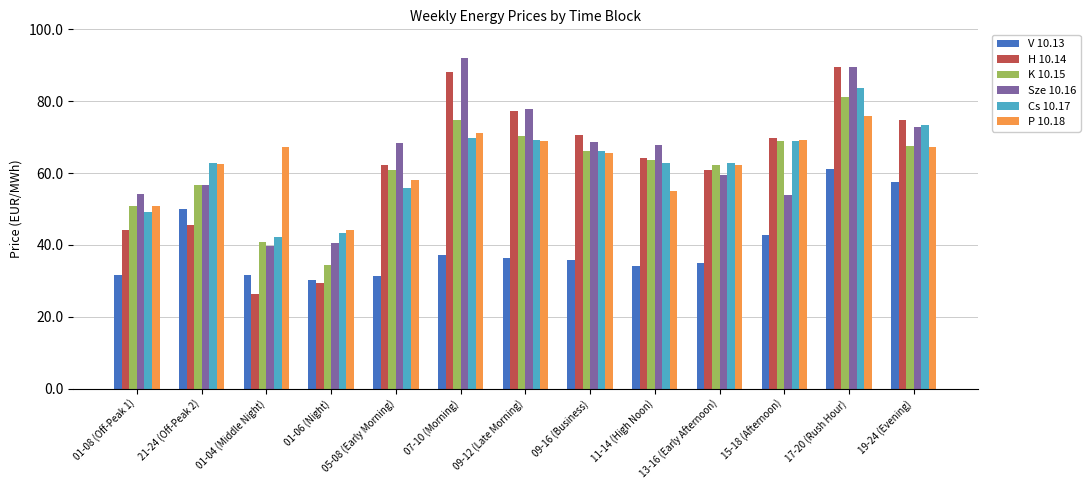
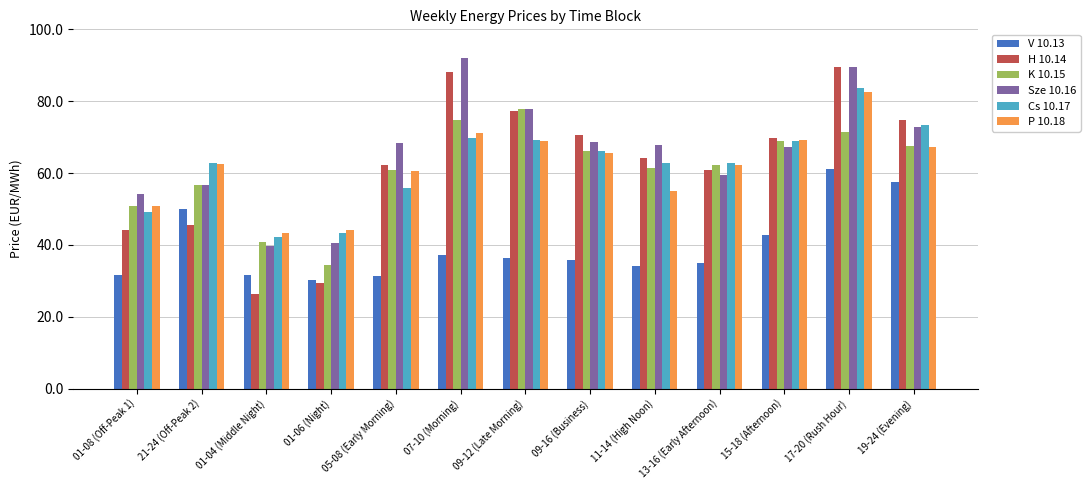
P 10.18, 01-04 (Middle Night): 67 -> 43
P 10.18, 05-08 (Early Morning): 58 -> 60
K 10.15, 09-12 (Late Morning): 70 -> 78
K 10.15, 11-14 (High Noon): 64 -> 61
Sze 10.16, 15-18 (Afternoon): 54 -> 67
K 10.15, 17-20 (Rush Hour): 81 -> 72
P 10.18, 17-20 (Rush Hour): 76 -> 83
